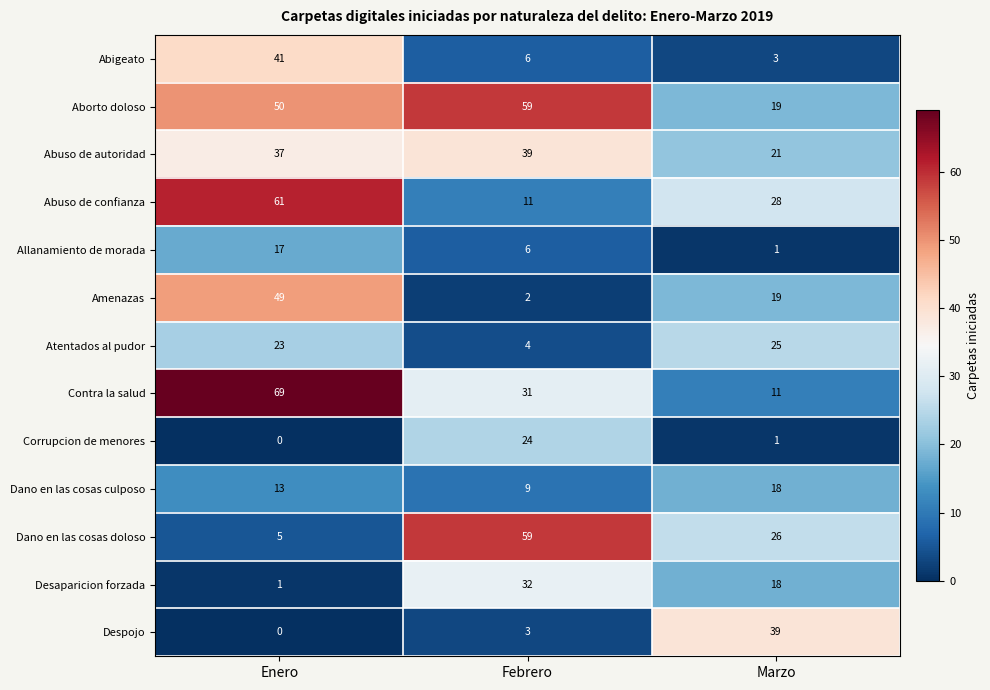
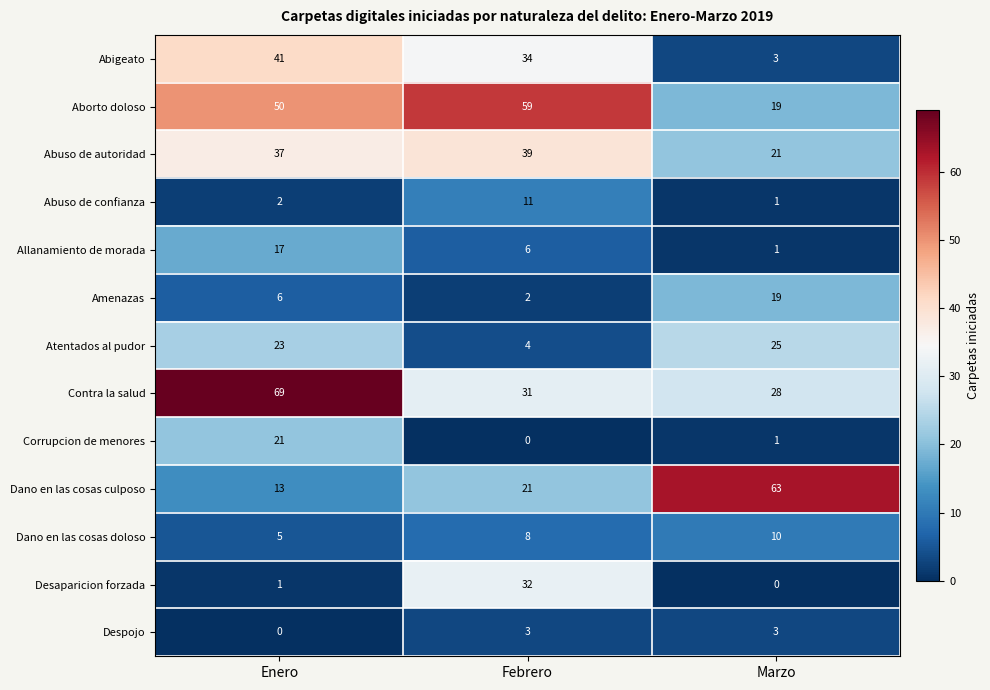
Abigeato, Febrero: 6 -> 34
Abuso de confianza, Enero: 61 -> 2
Abuso de confianza, Marzo: 28 -> 1
Amenazas, Enero: 49 -> 6
Contra la salud, Marzo: 11 -> 28
Corrupcion de menores, Enero: 0 -> 21
Corrupcion de menores, Febrero: 24 -> 0
Dano en las cosas culposo, Febrero: 9 -> 21
Dano en las cosas culposo, Marzo: 18 -> 63
Dano en las cosas doloso, Febrero: 59 -> 8
Dano en las cosas doloso, Marzo: 26 -> 10
Desaparicion forzada, Marzo: 18 -> 0
Despojo, Marzo: 39 -> 3
